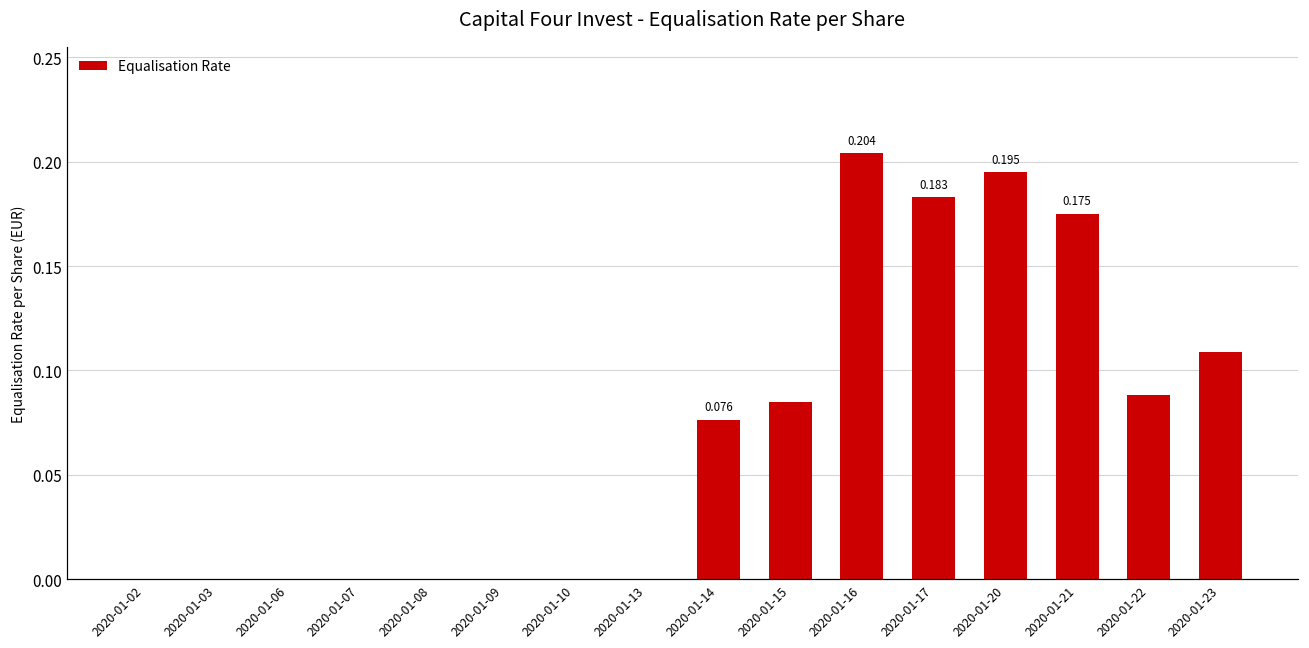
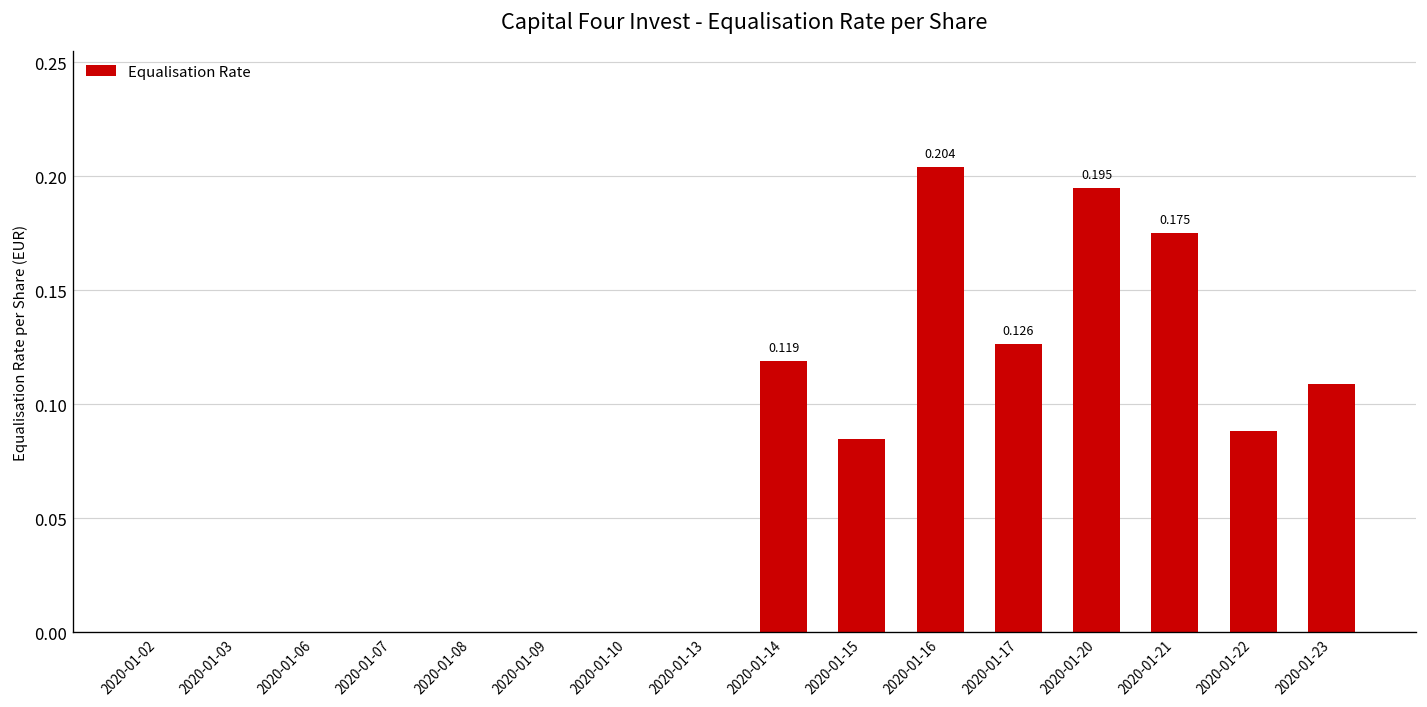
2020-01-14: 0.076 -> 0.119
2020-01-17: 0.183 -> 0.126
